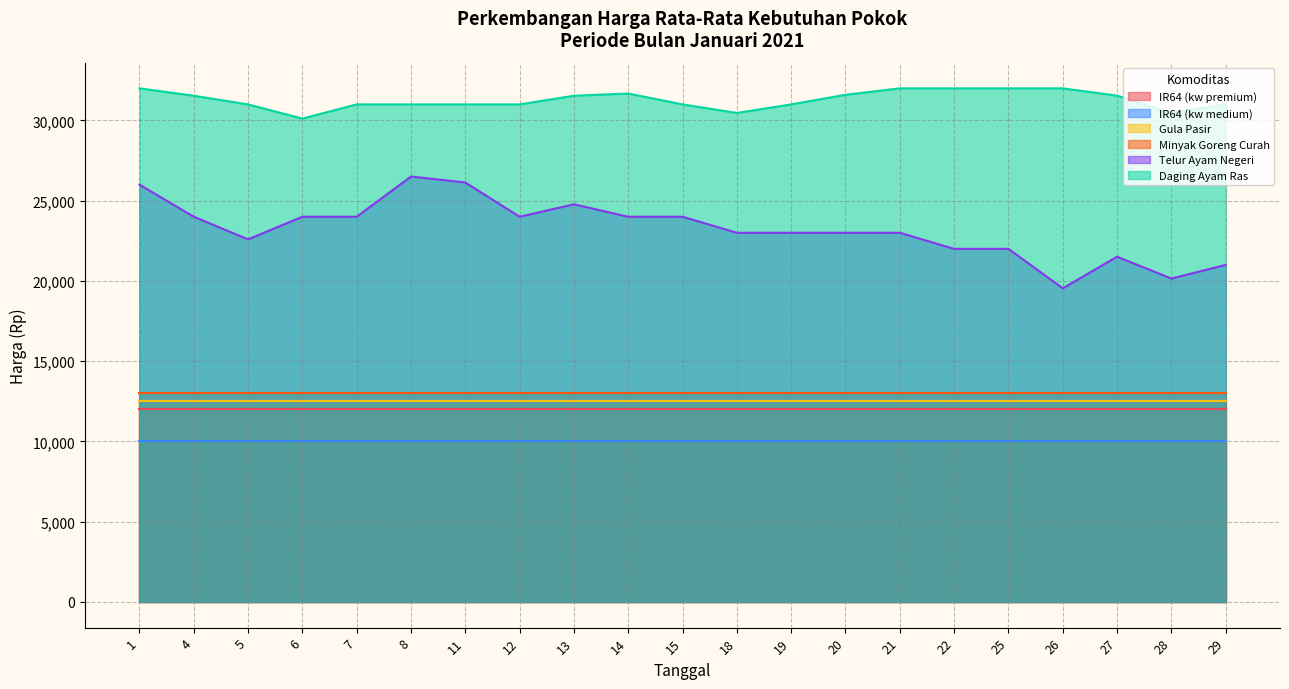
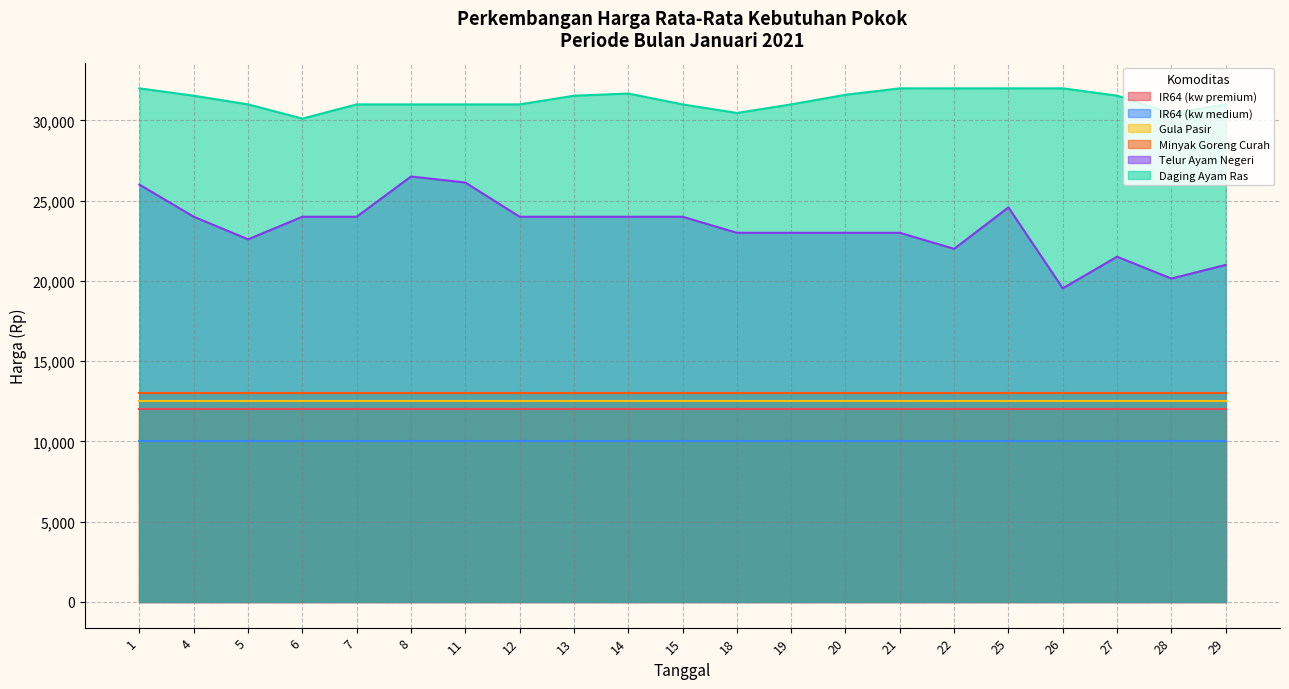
Telur Ayam Negeri, 13: 24,800 -> 24,000
Telur Ayam Negeri, 25: 22,000 -> 24,600
